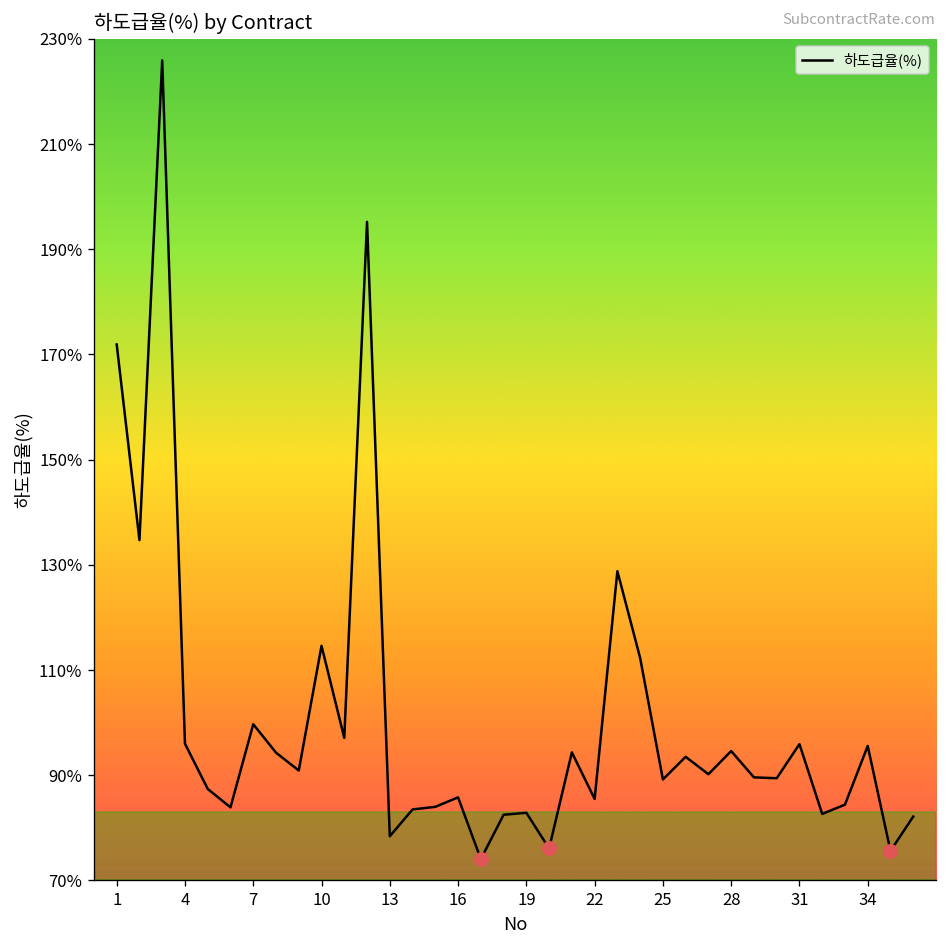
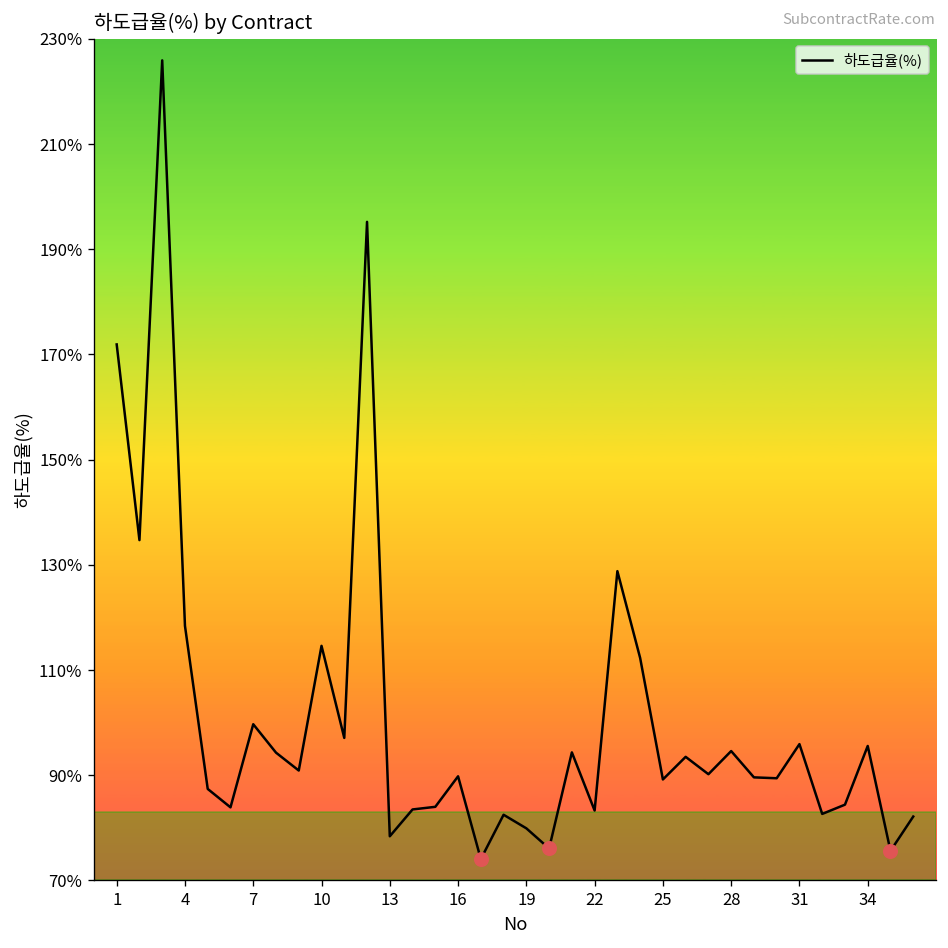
하도급율(%), 4: 96% -> 118%
하도급율(%), 16: 86% -> 90%
하도급율(%), 19: 83% -> 80%
하도급율(%), 22: 86% -> 83%
